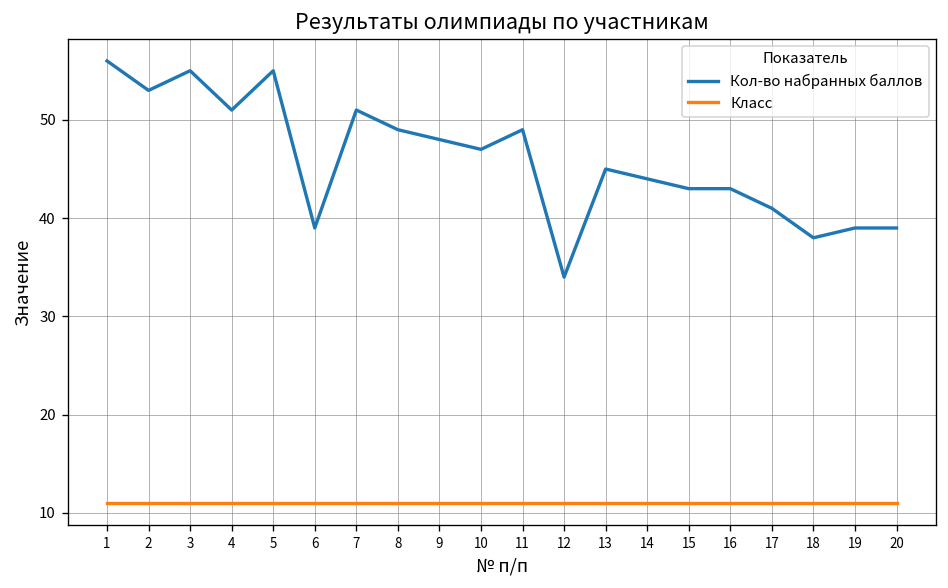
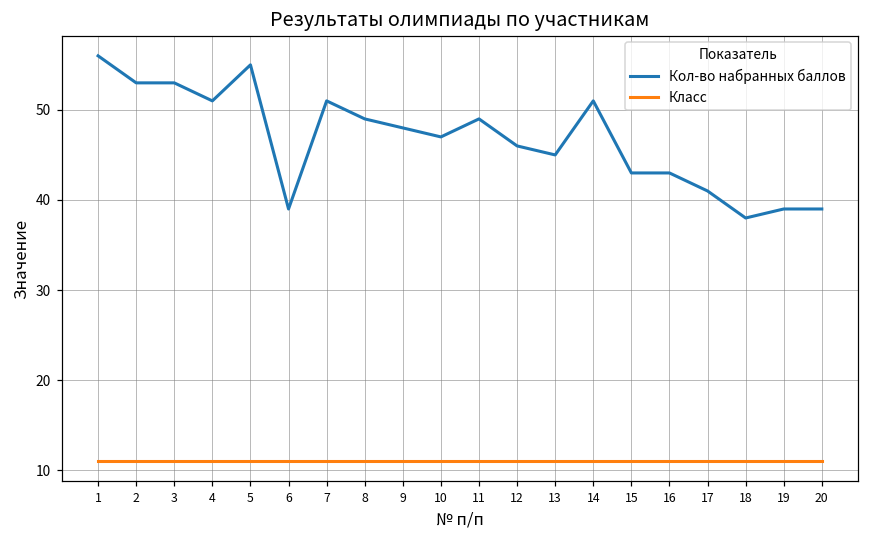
Кол-во набранных баллов, 3: 55 -> 53
Кол-во набранных баллов, 12: 34 -> 46
Кол-во набранных баллов, 14: 44 -> 51
